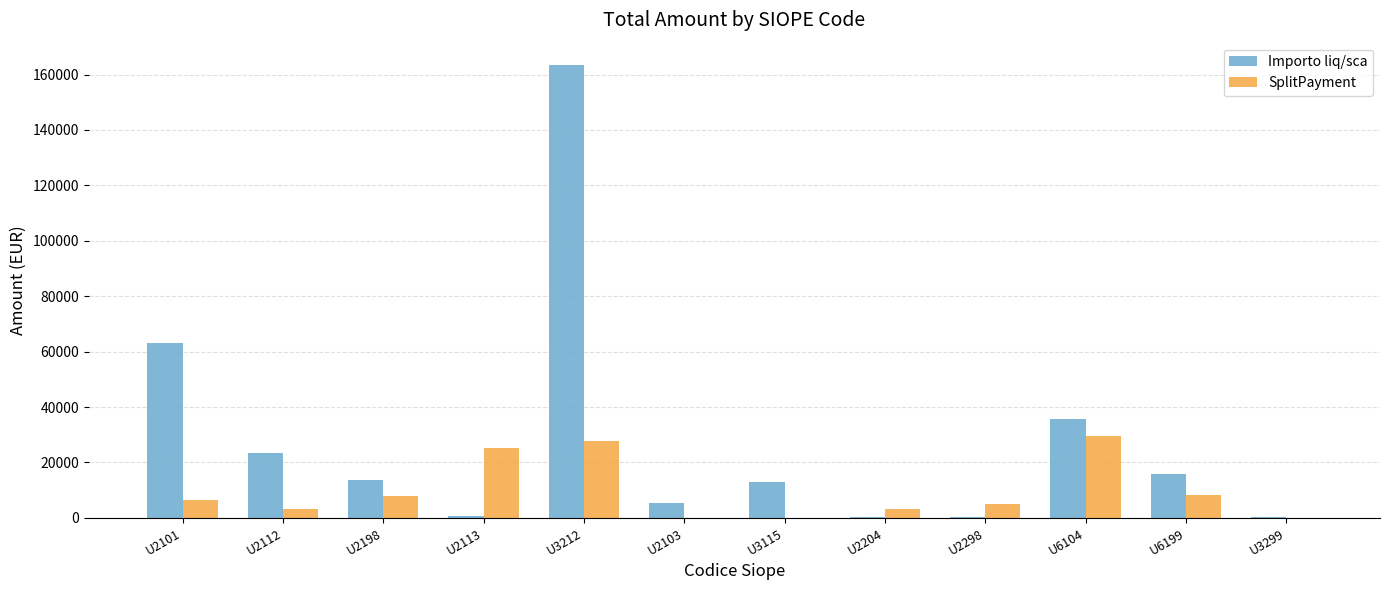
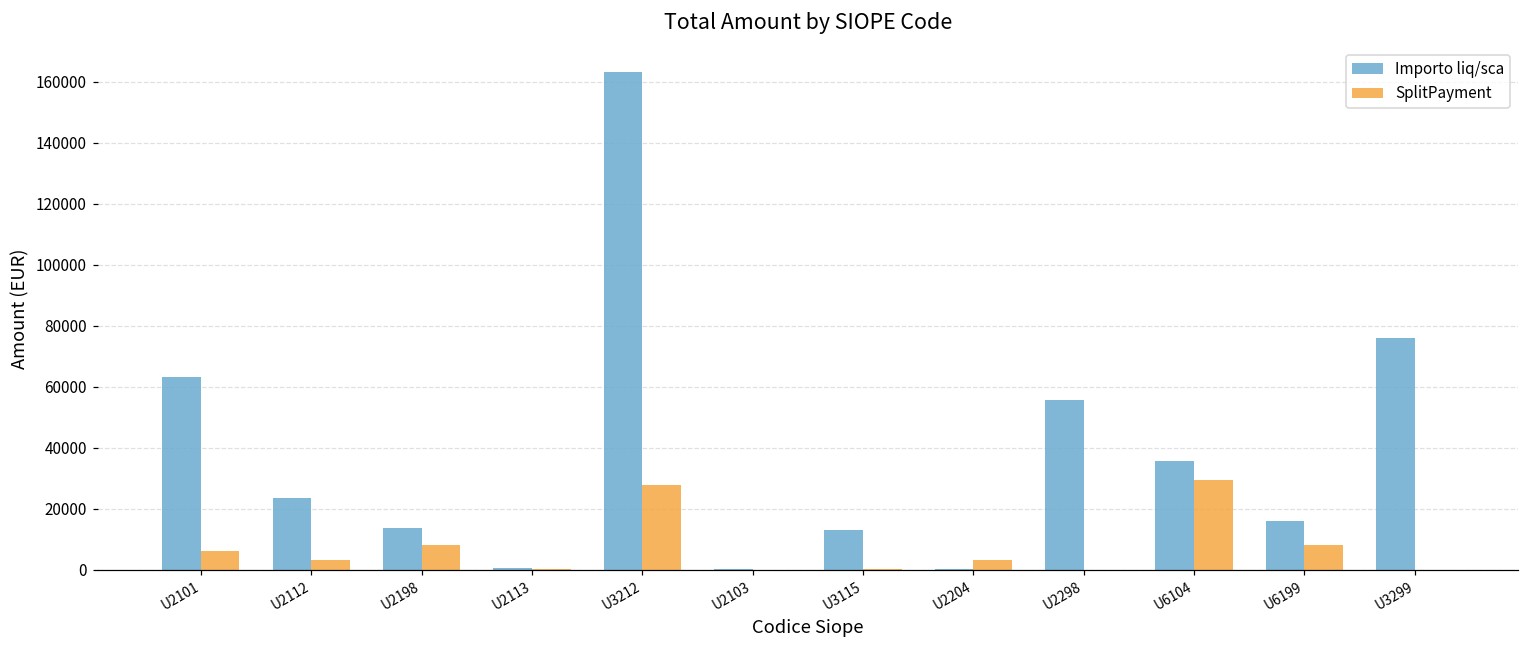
SplitPayment, U2113: 25000 -> 0
Importo liq/sca, U2103: 5000 -> 0
Importo liq/sca, U2298: 0 -> 56000
SplitPayment, U2298: 5000 -> 0
Importo liq/sca, U3299: 0 -> 76000
